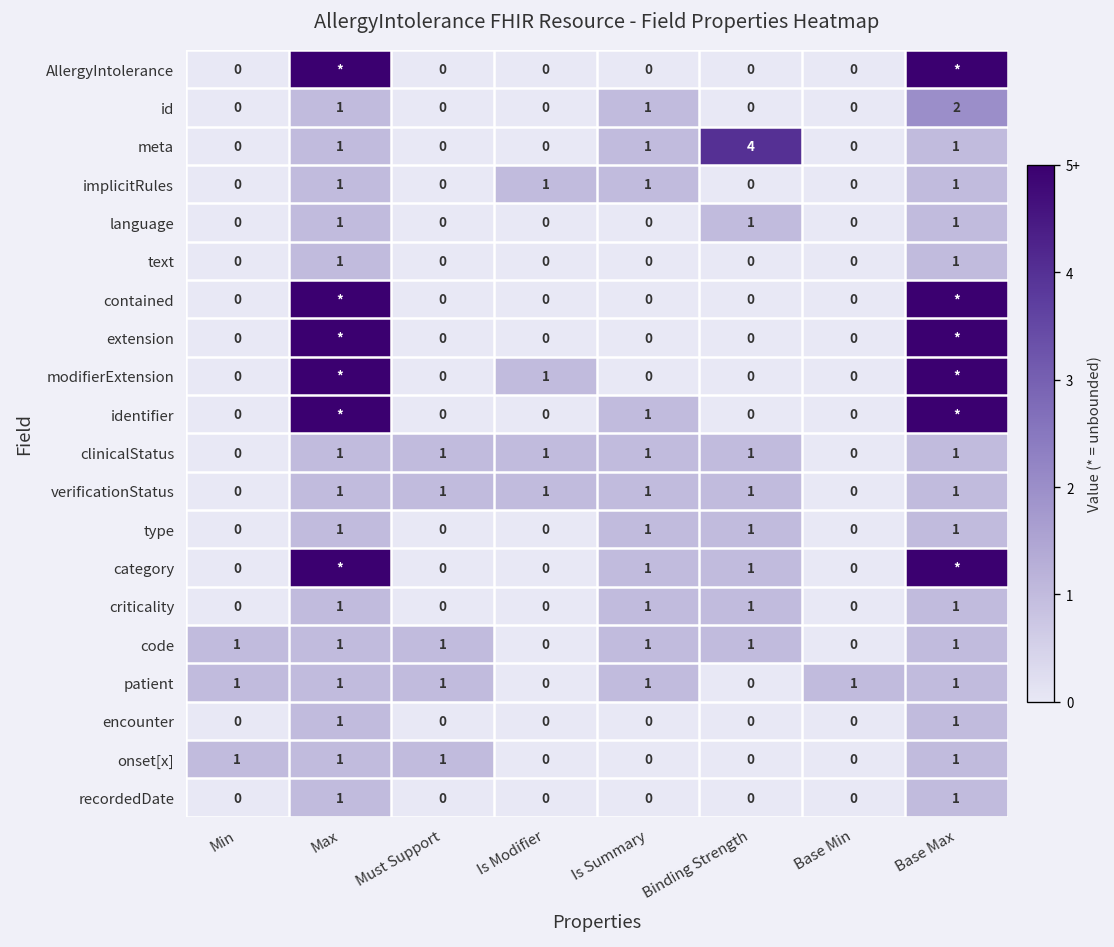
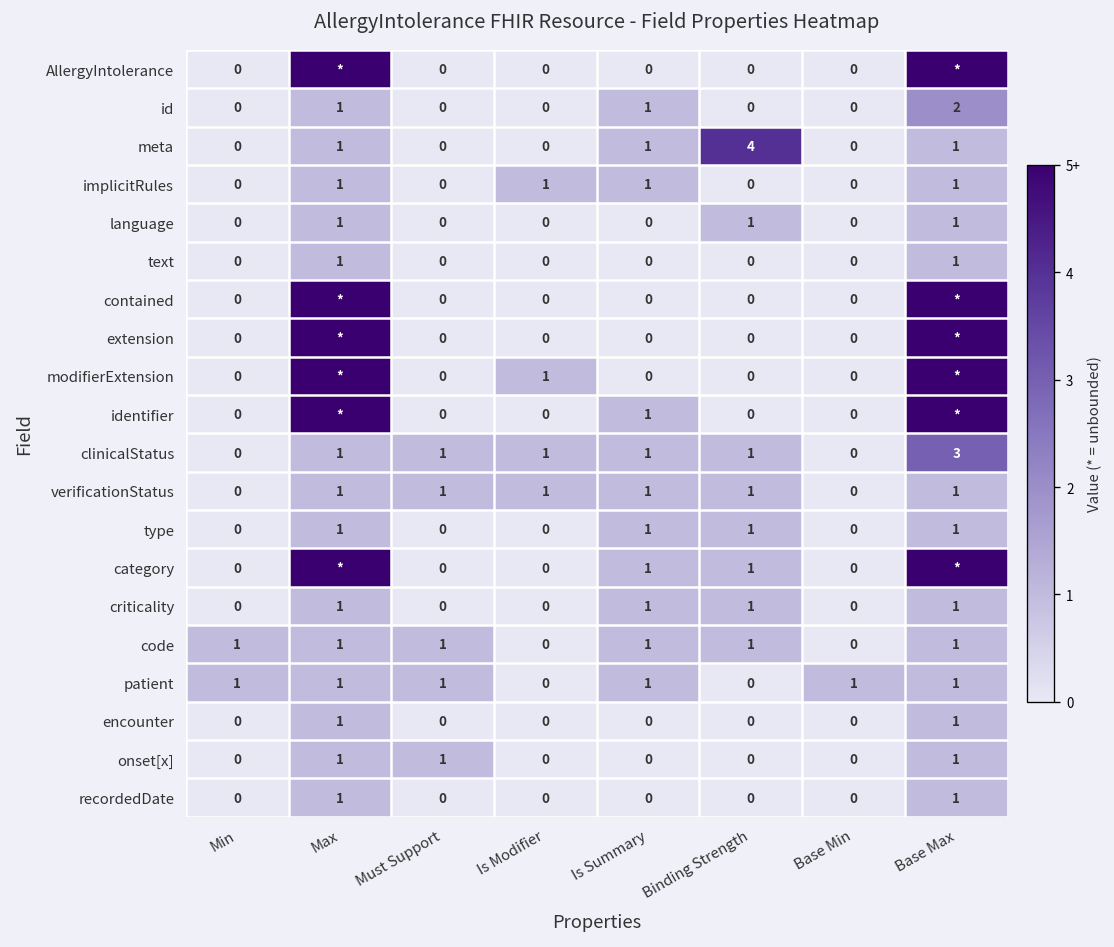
clinicalStatus, Base Max: 1 -> 3
onset[x], Min: 1 -> 0
